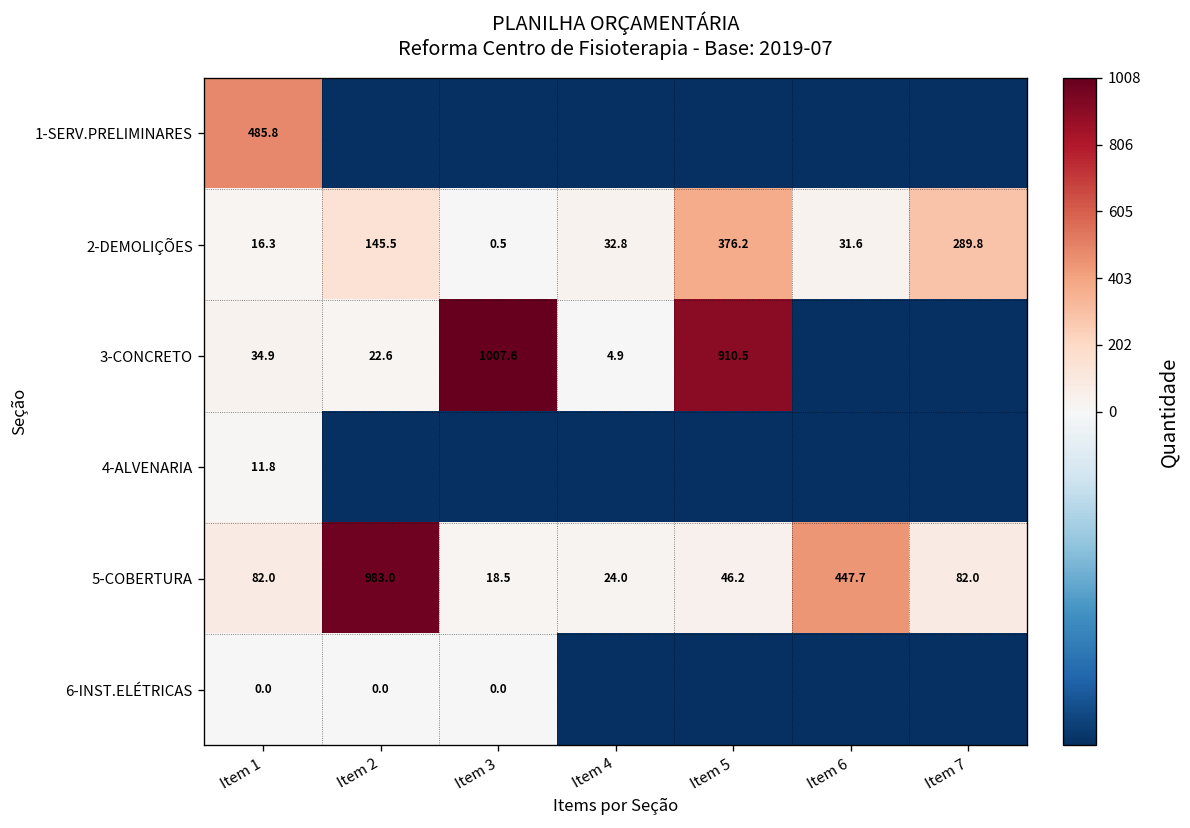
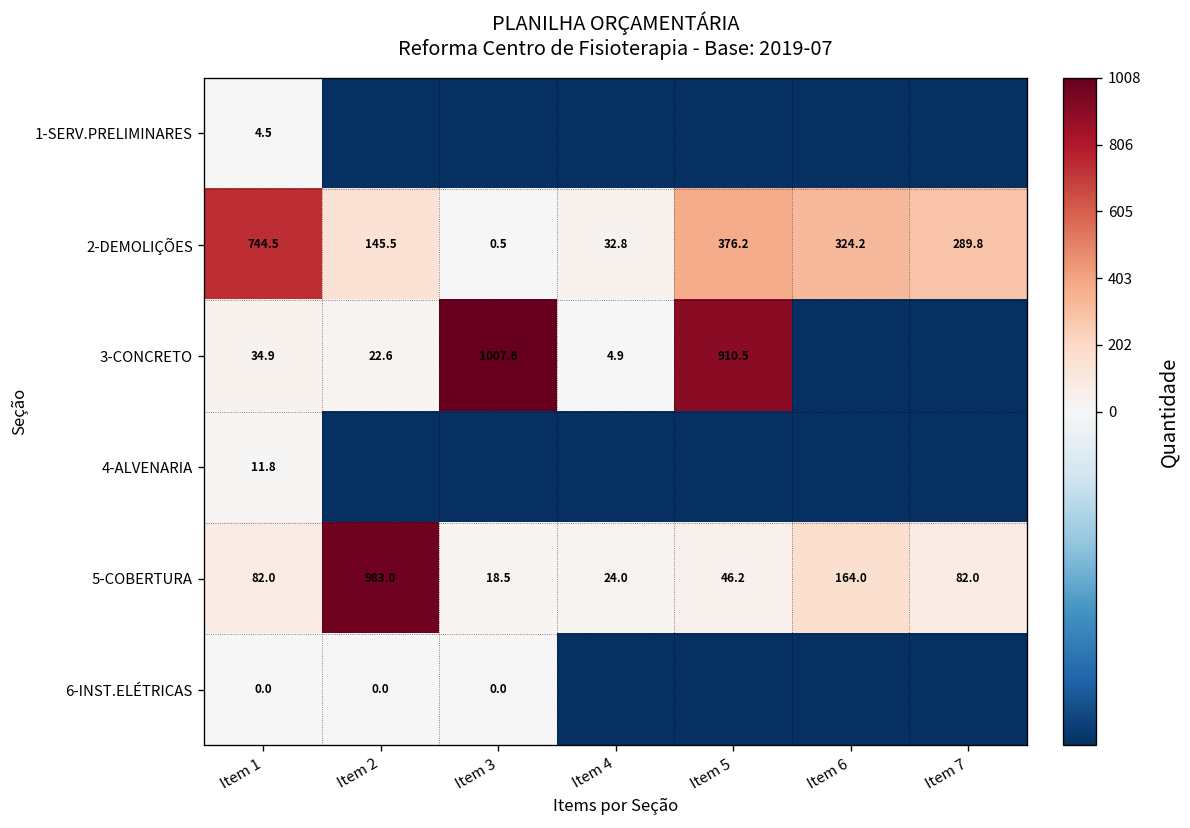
1-SERV.PRELIMINARES, Item 1: 485.8 -> 4.5
2-DEMOLIÇÕES, Item 1: 16.3 -> 744.5
2-DEMOLIÇÕES, Item 6: 31.6 -> 324.2
5-COBERTURA, Item 6: 447.7 -> 164.0
